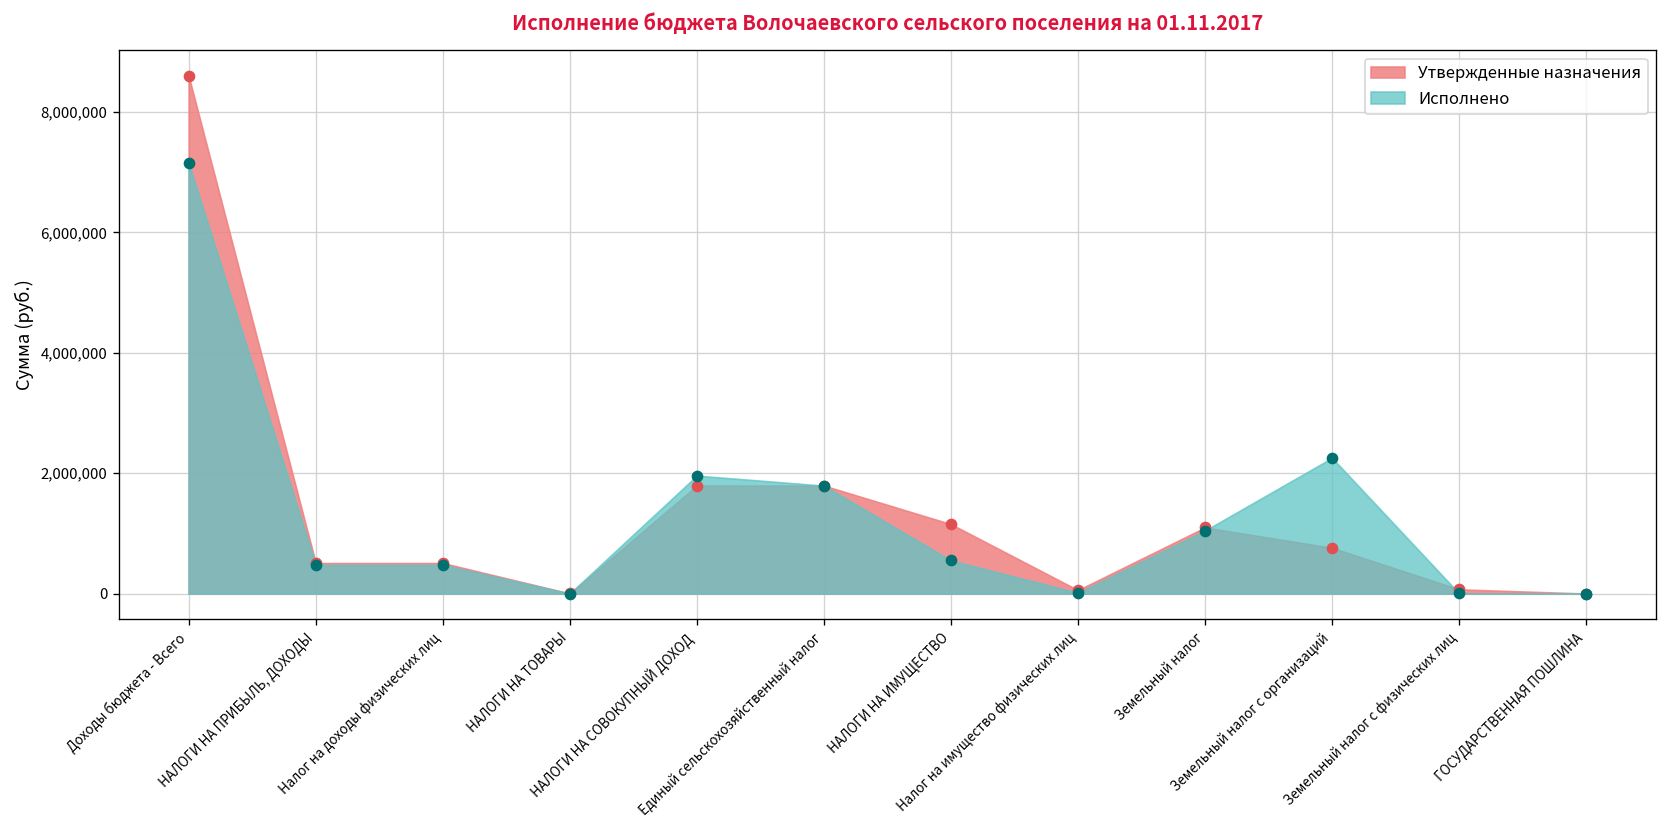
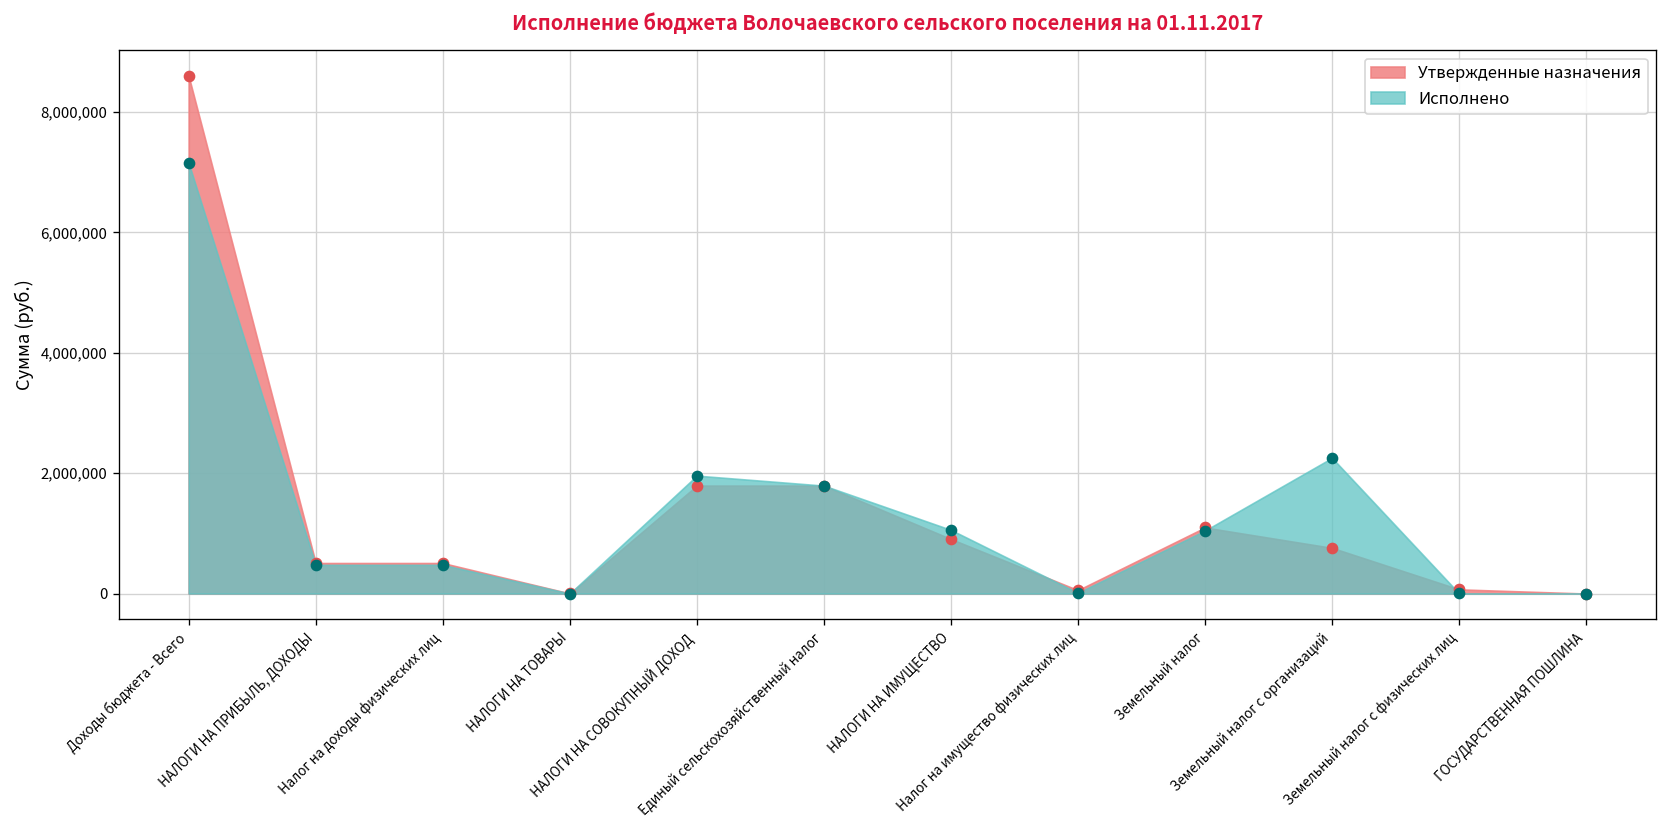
Утвержденные назначения, НАЛОГИ НА ИМУЩЕСТВО: 1,200,000 -> 900,000
Исполнено, НАЛОГИ НА ИМУЩЕСТВО: 500,000 -> 1,100,000
